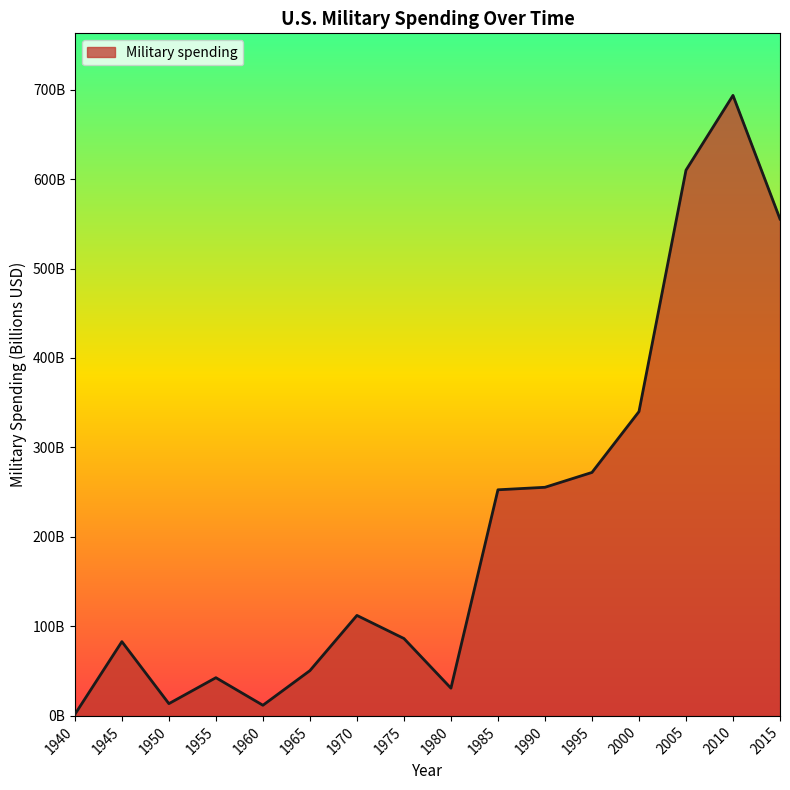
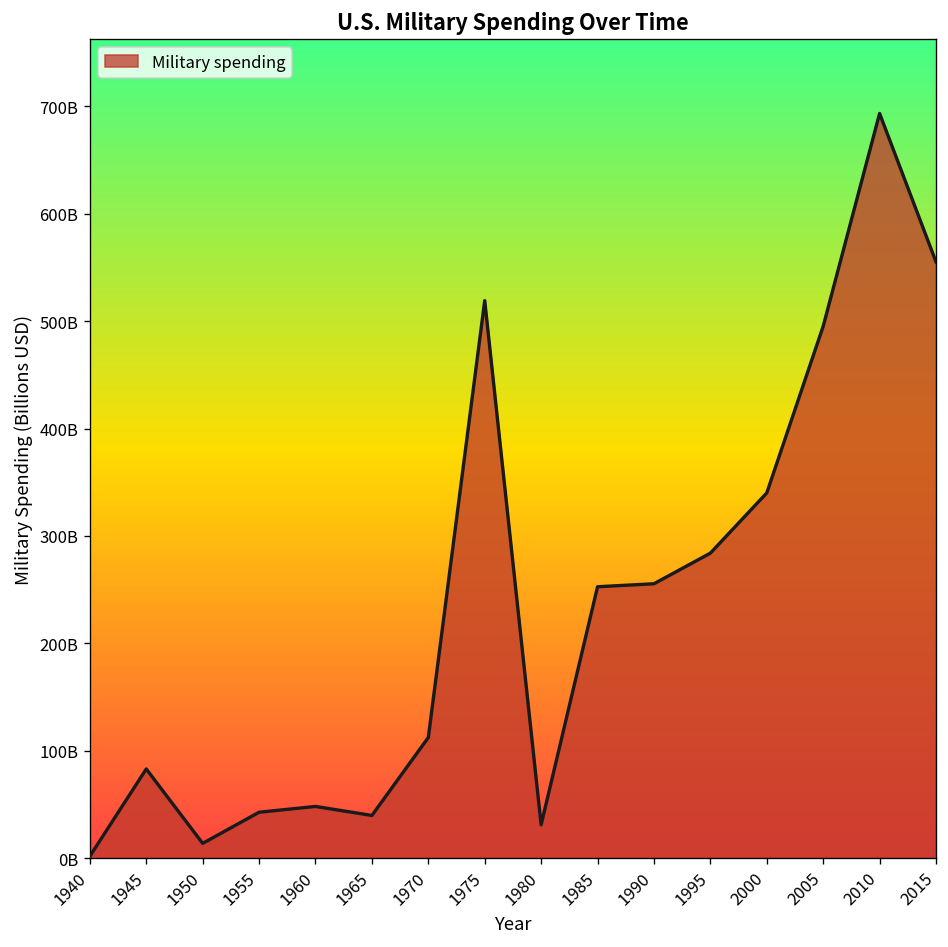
1960: 10000000000 -> 50000000000
1965: 50000000000 -> 40000000000
1975: 90000000000 -> 520000000000
1995: 270000000000 -> 280000000000
2005: 610000000000 -> 500000000000
